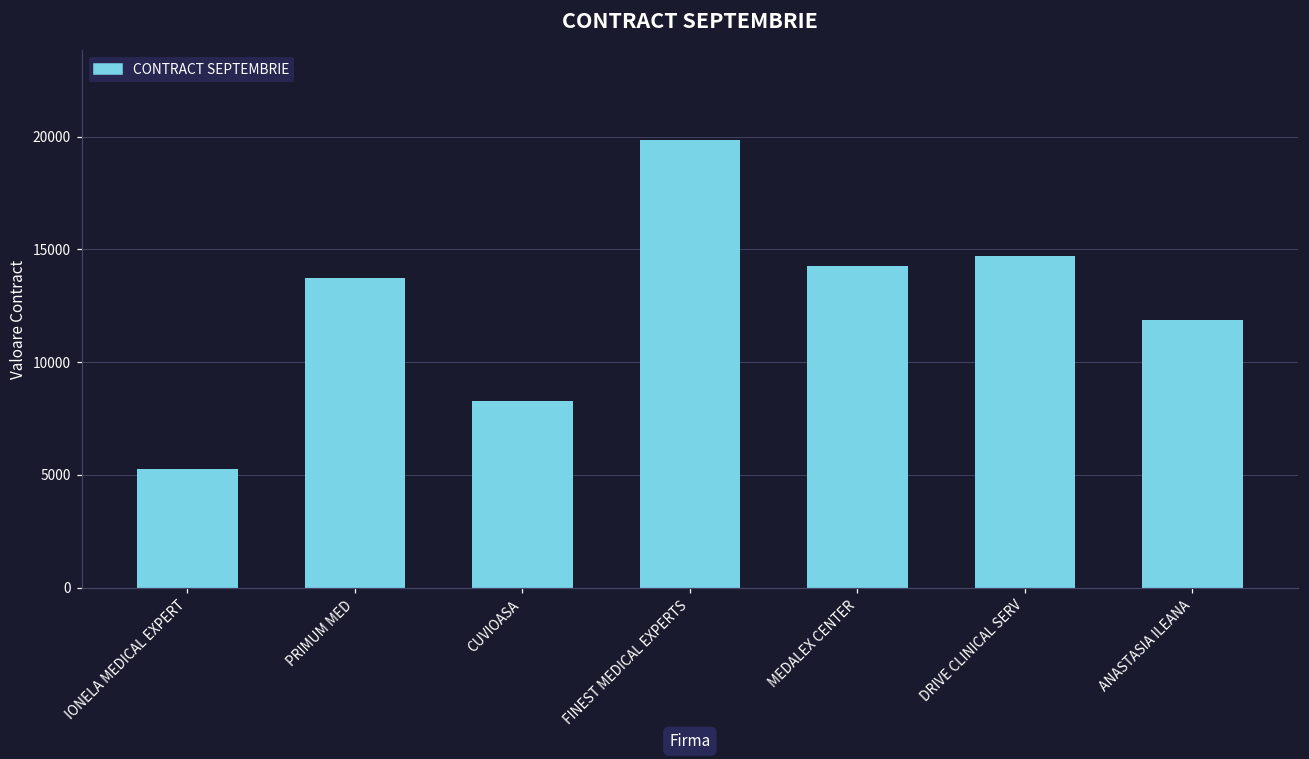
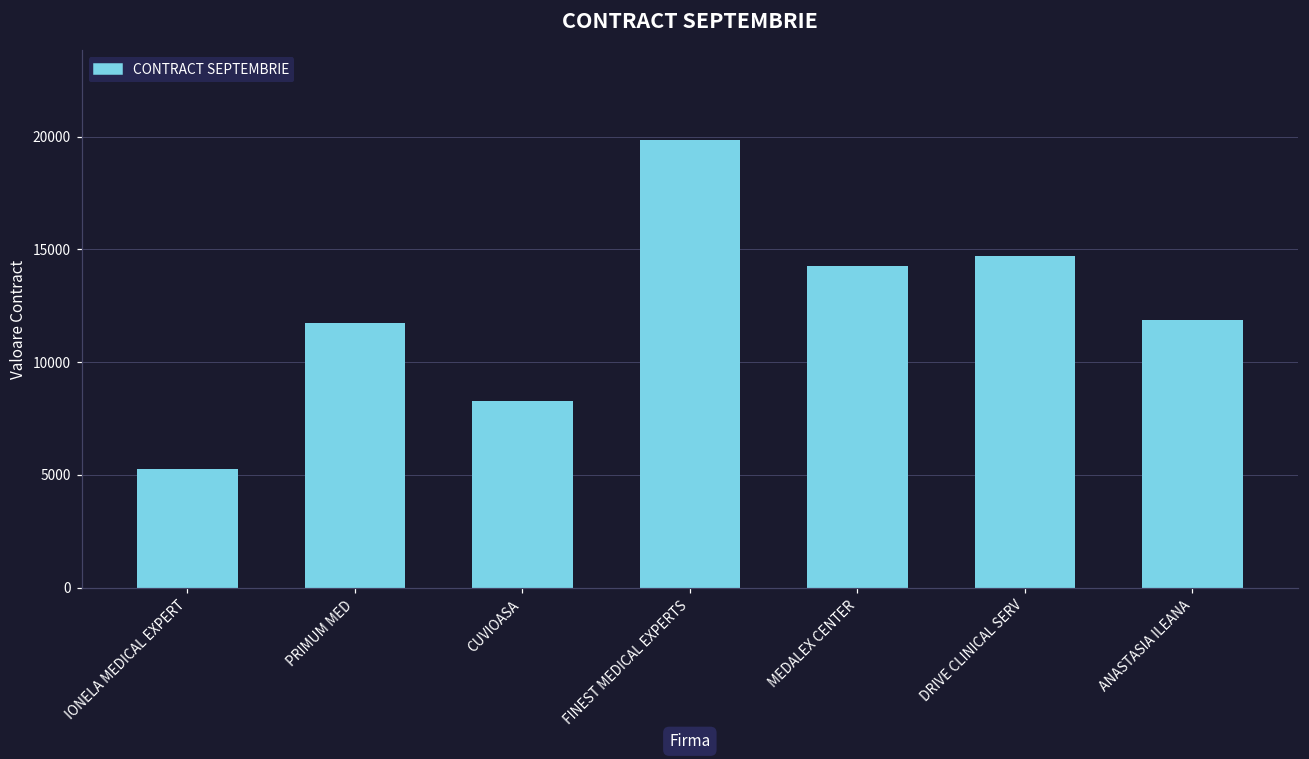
PRIMUM MED: 13700 -> 11700
